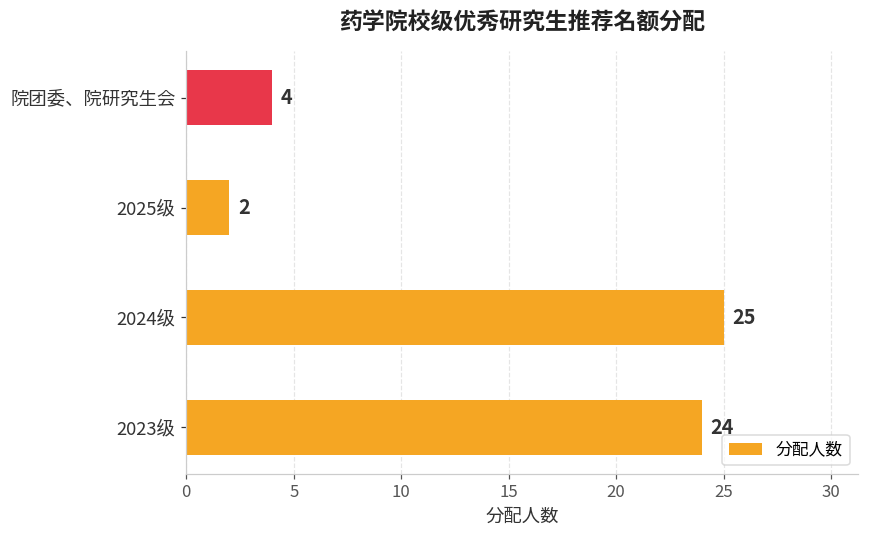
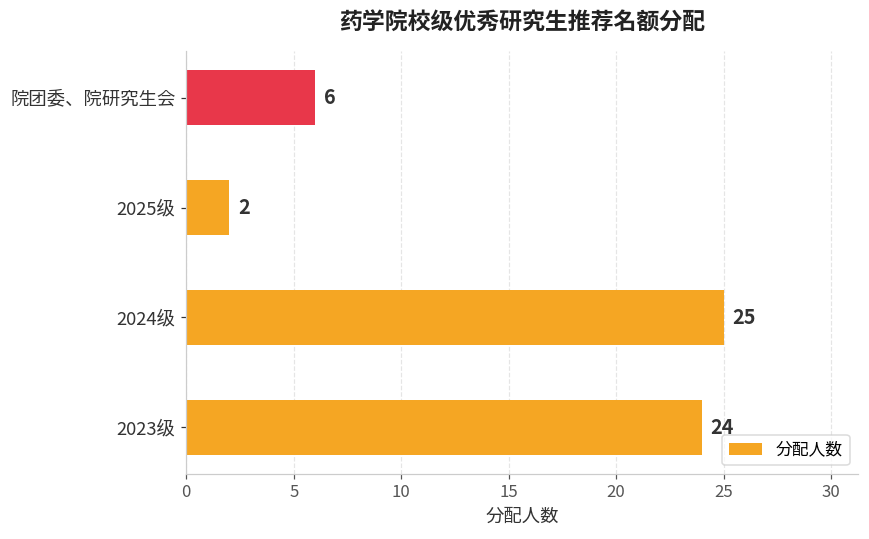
院团委、院研究生会: 4 -> 6
